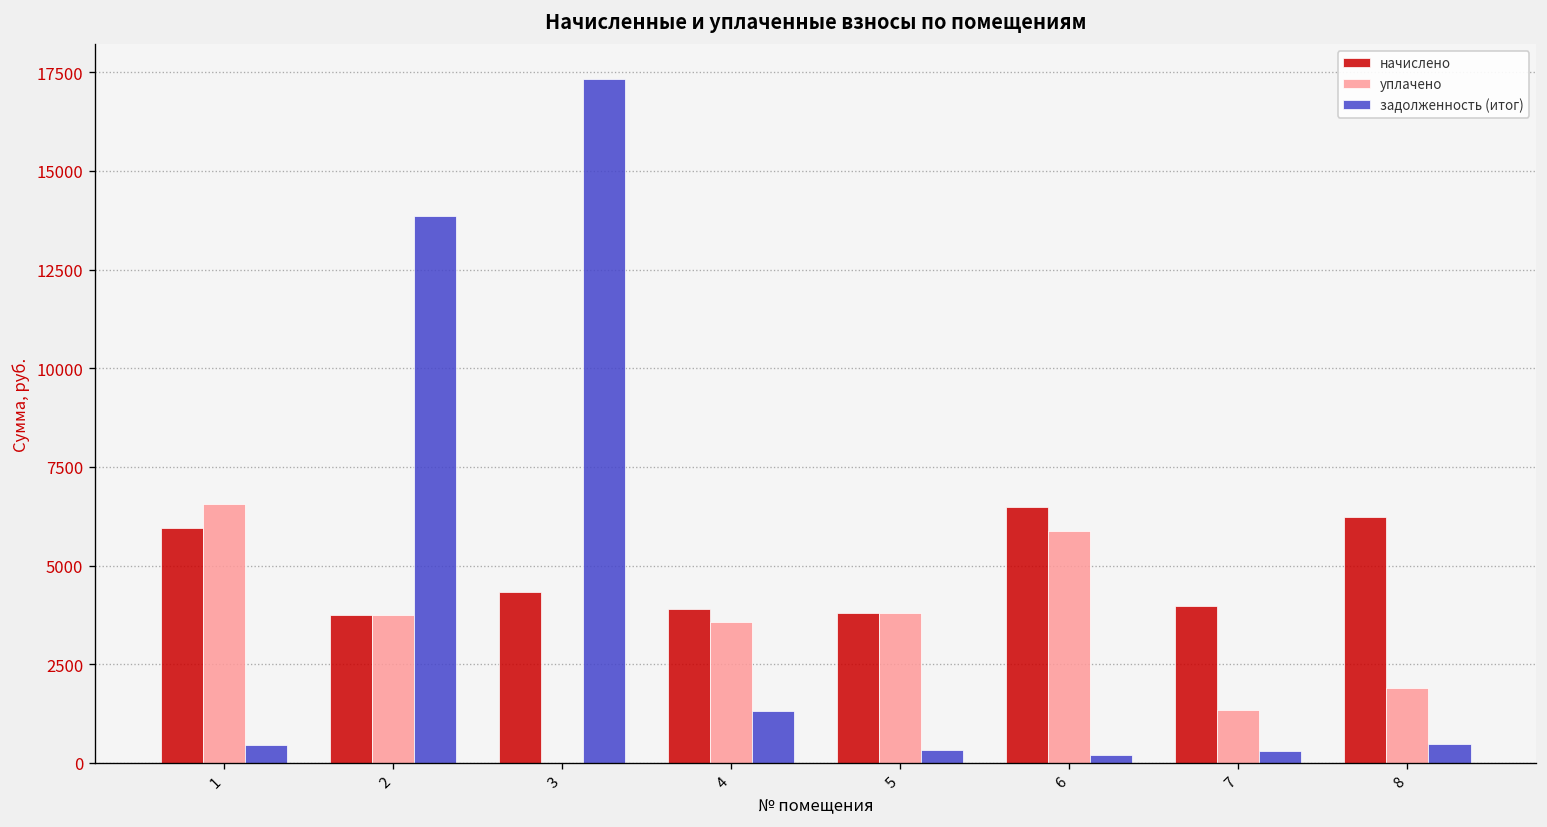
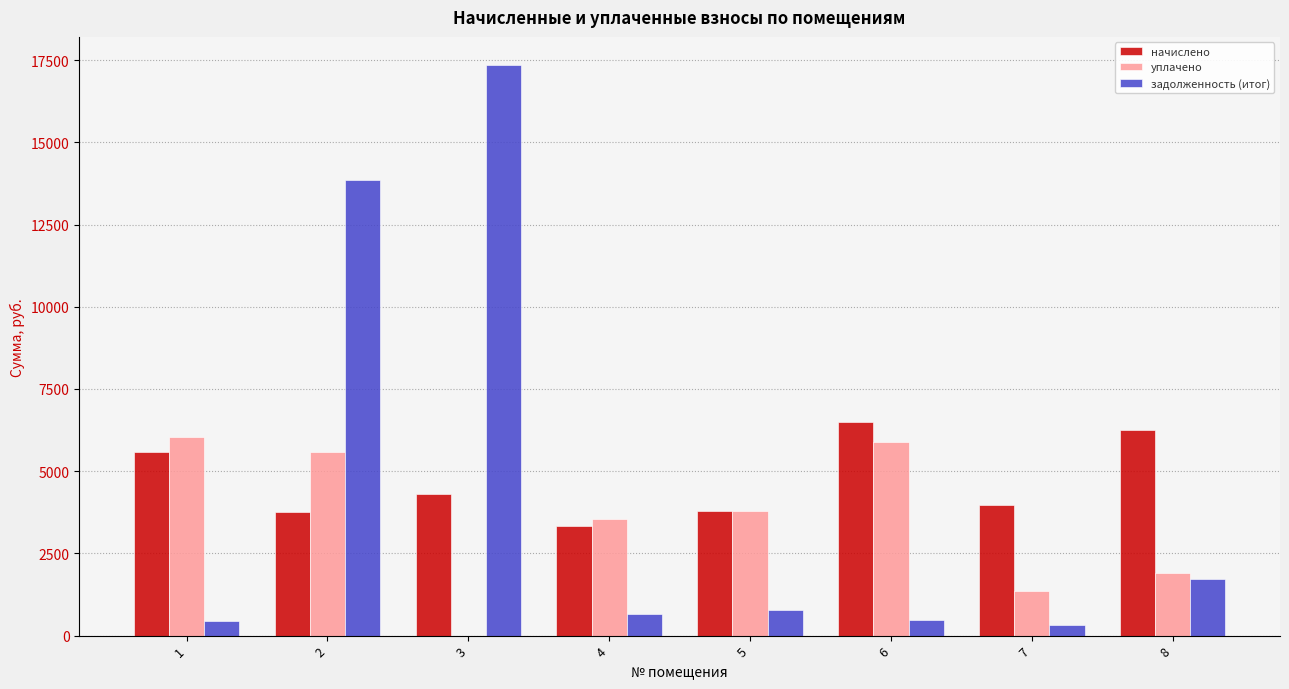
начислено, 1: 6000 -> 5600
уплачено, 1: 6600 -> 6000
уплачено, 2: 3700 -> 5600
начислено, 4: 3900 -> 3300
задолженность (итог), 4: 1300 -> 600
задолженность (итог), 5: 300 -> 800
задолженность (итог), 6: 200 -> 500
задолженность (итог), 8: 500 -> 1700
